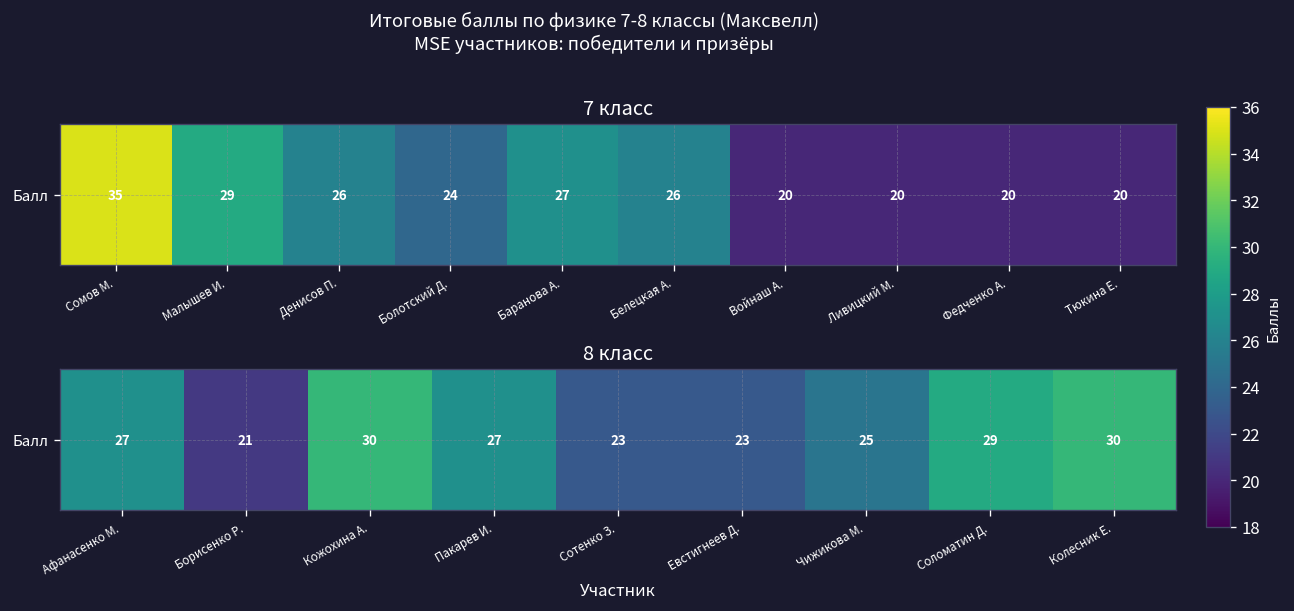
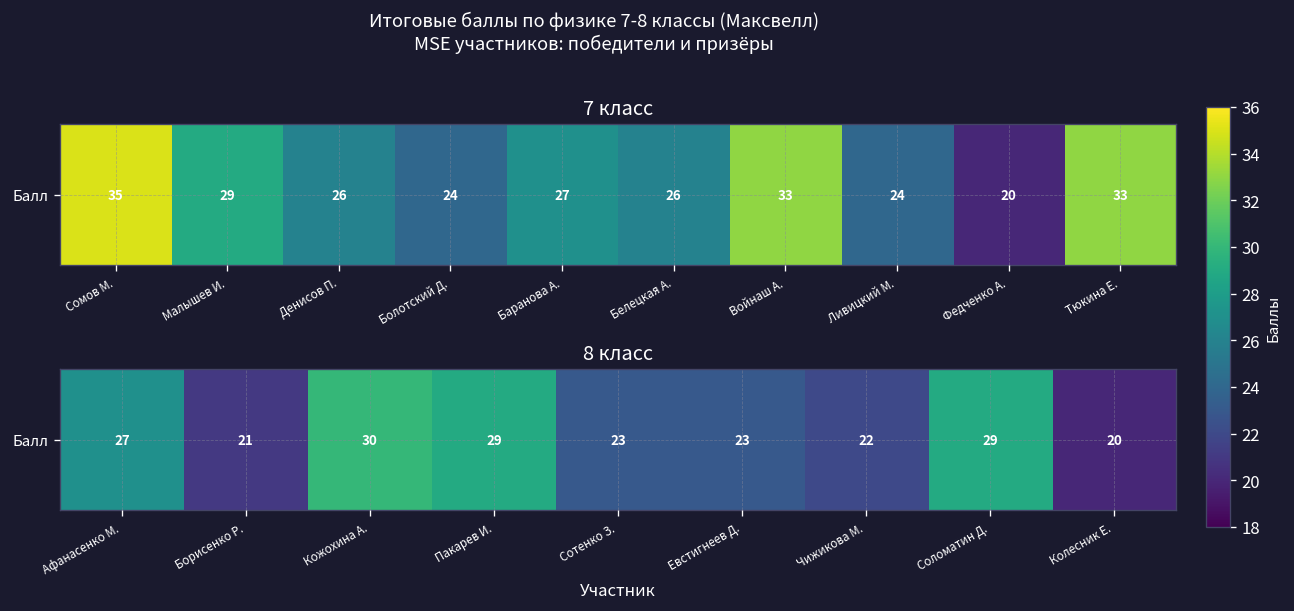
7 класс, Балл, Войнаш А.: 20 -> 33
7 класс, Балл, Ливицкий М.: 20 -> 24
7 класс, Балл, Тюкина Е.: 20 -> 33
8 класс, Балл, Пакарев И.: 27 -> 29
8 класс, Балл, Чижикова М.: 25 -> 22
8 класс, Балл, Колесник Е.: 30 -> 20
